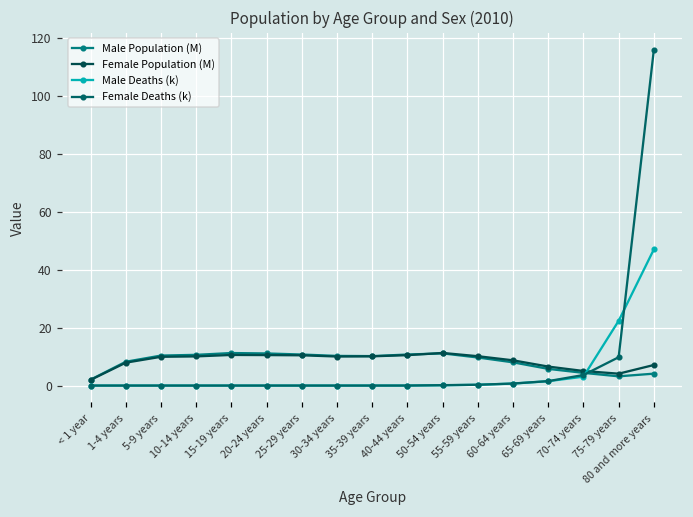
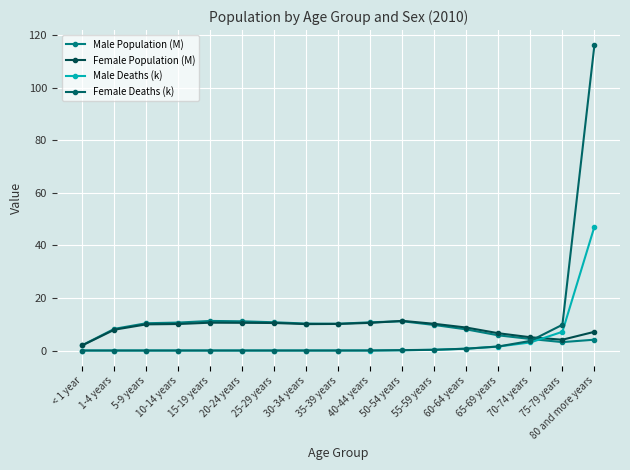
Male Deaths (k), 75-79 years: 22 -> 7
